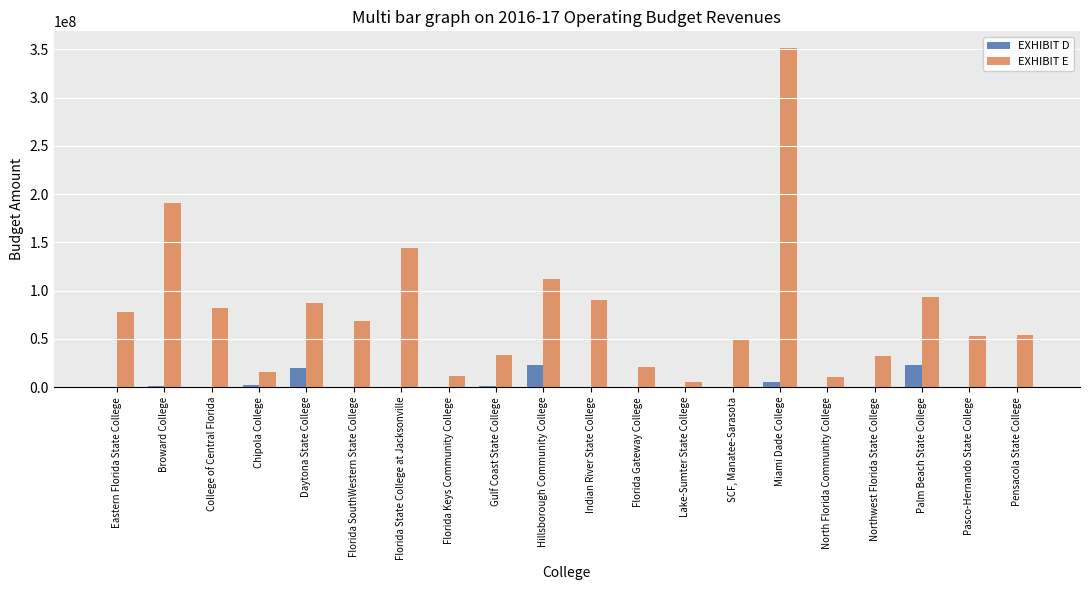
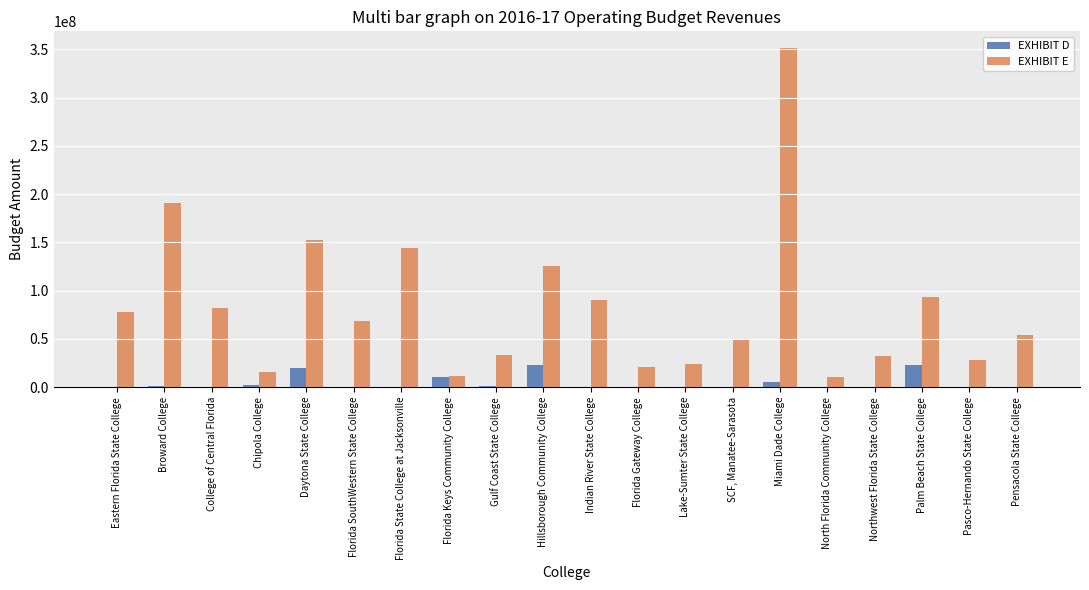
EXHIBIT E, Daytona State College: 90000000 -> 150000000
EXHIBIT D, Florida Keys Community College: 0 -> 10000000
EXHIBIT E, Hillsborough Community College: 110000000 -> 130000000
EXHIBIT E, Lake-Sumter State College: 10000000 -> 20000000
EXHIBIT E, Pasco-Hernando State College: 50000000 -> 30000000
